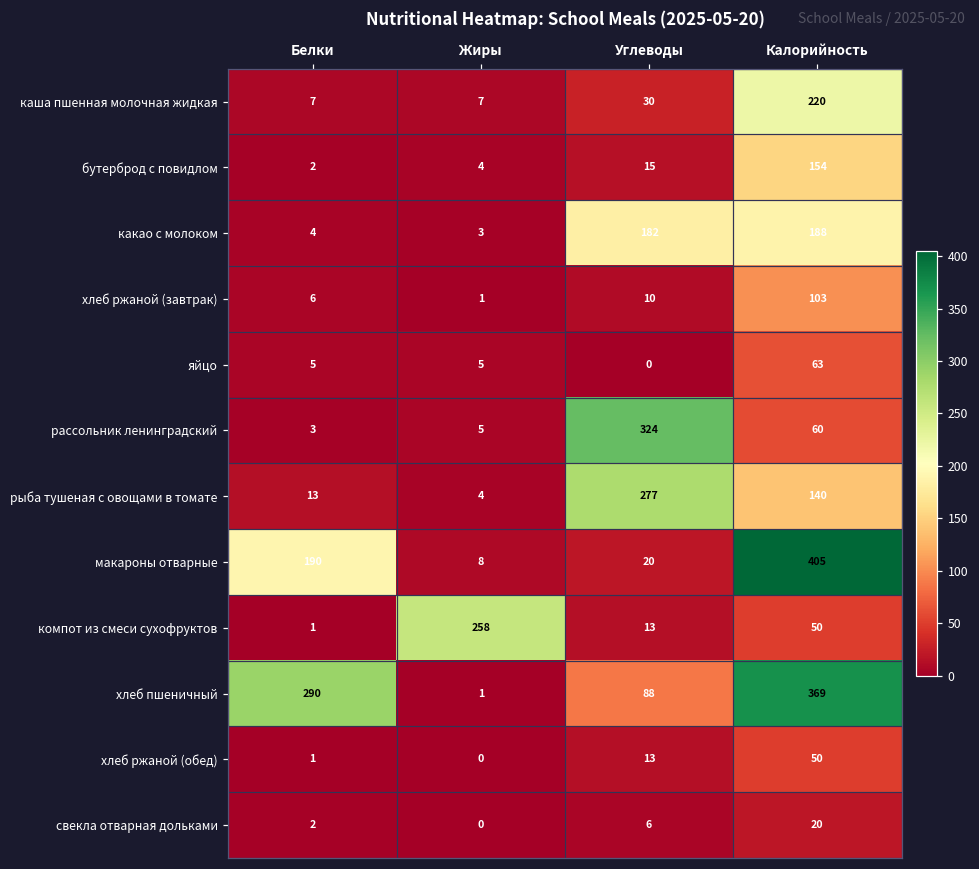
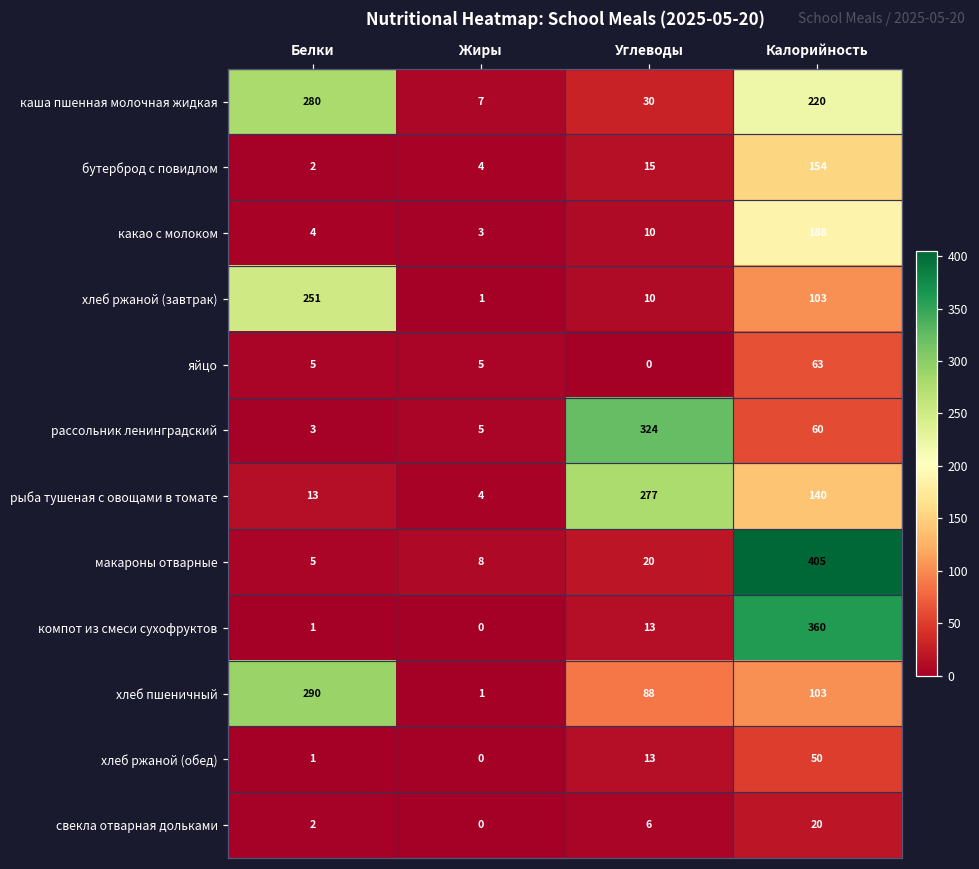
каша пшенная молочная жидкая, Белки: 7 -> 280
какао с молоком, Углеводы: 182 -> 10
хлеб ржаной (завтрак), Белки: 6 -> 251
макароны отварные, Белки: 190 -> 5
компот из смеси сухофруктов, Жиры: 258 -> 0
компот из смеси сухофруктов, Калорийность: 50 -> 360
хлеб пшеничный, Калорийность: 369 -> 103
